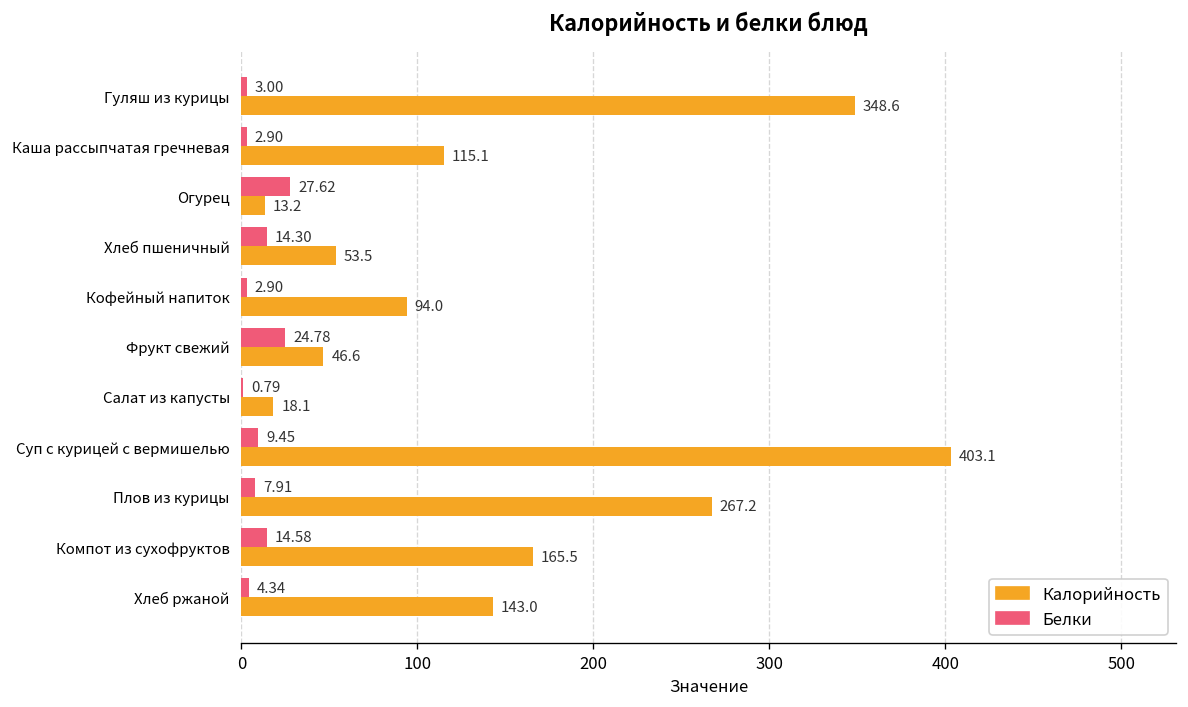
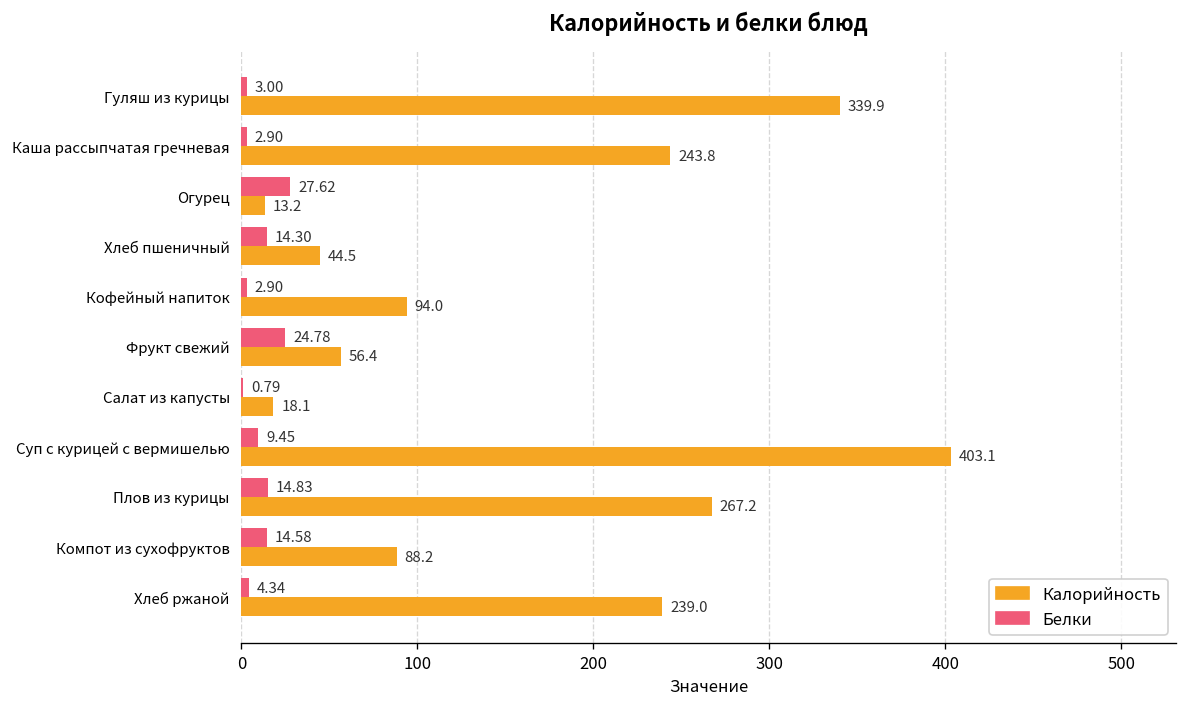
Калорийность, Гуляш из курицы: 348.6 -> 339.9
Калорийность, Каша рассыпчатая гречневая: 115.1 -> 243.8
Калорийность, Хлеб пшеничный: 53.5 -> 44.5
Калорийность, Фрукт свежий: 46.6 -> 56.4
Белки, Плов из курицы: 7.91 -> 14.83
Калорийность, Компот из сухофруктов: 165.5 -> 88.2
Калорийность, Хлеб ржаной: 143.0 -> 239.0
